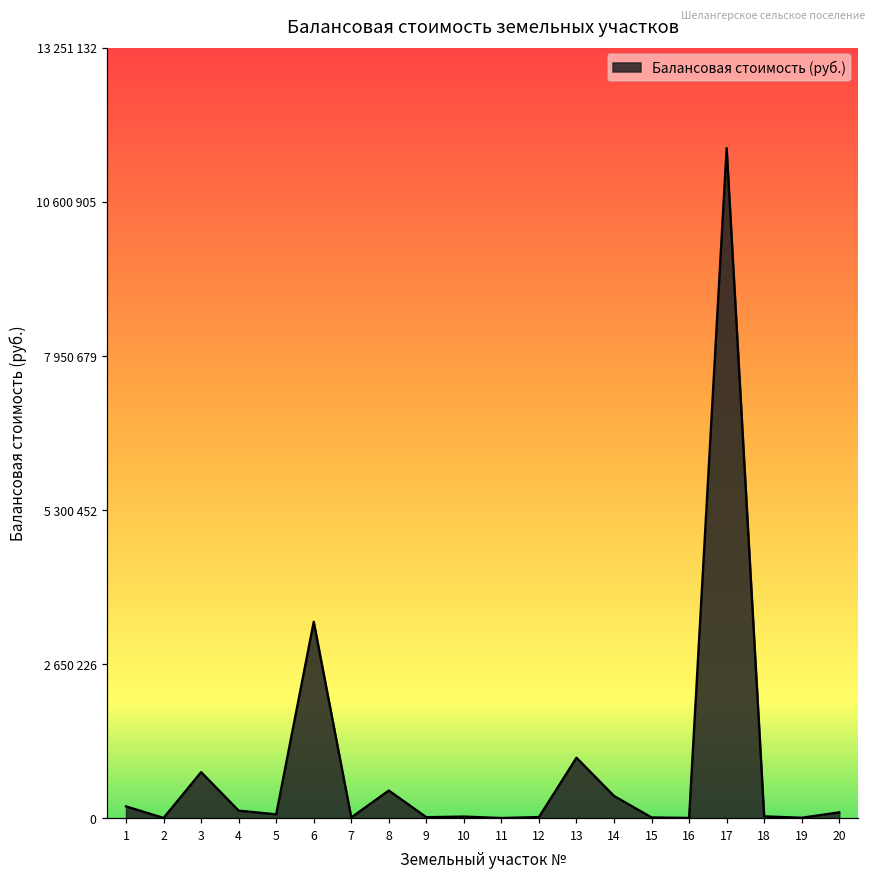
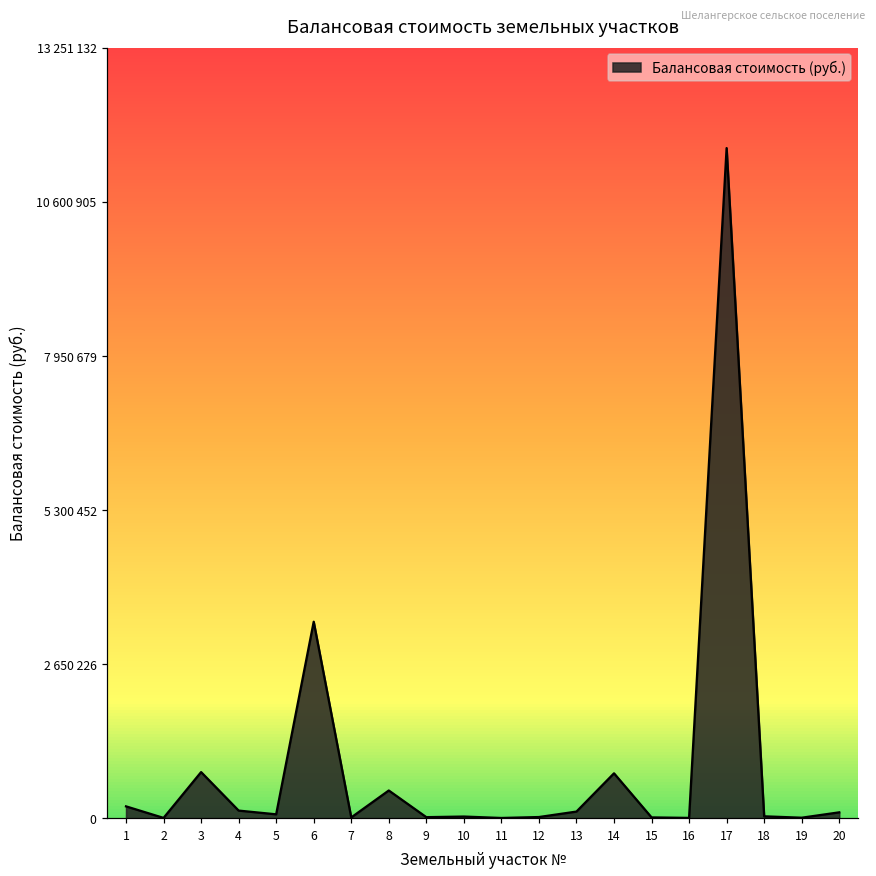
13: 1000000 -> 100000
14: 400000 -> 800000
